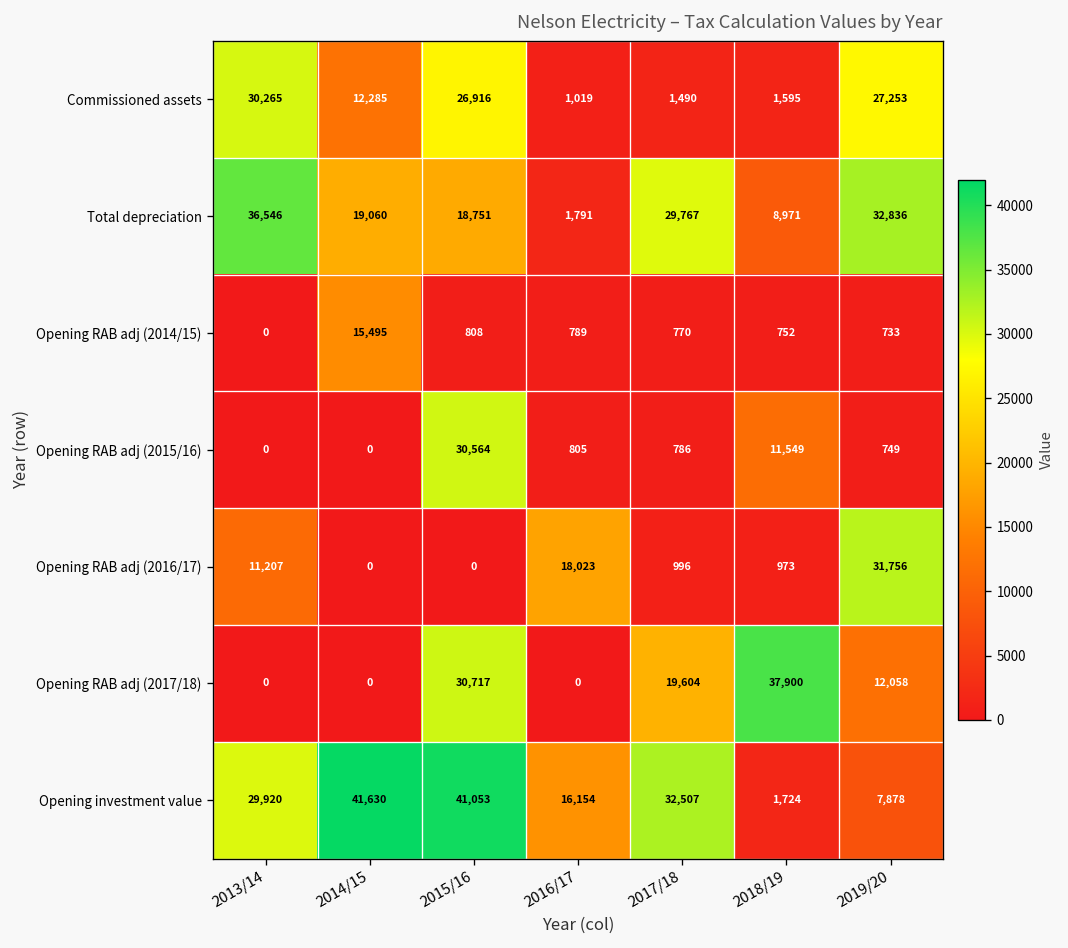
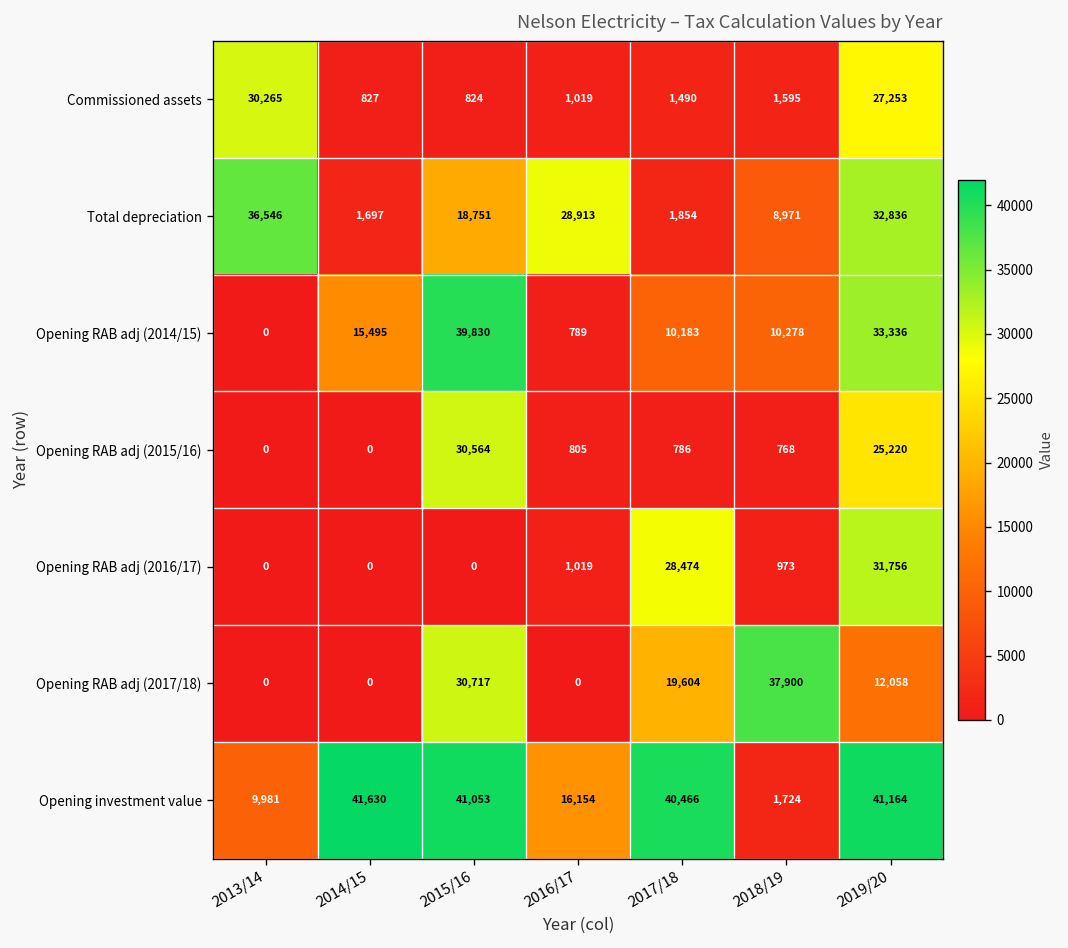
Commissioned assets, 2014/15: 12,285 -> 827
Commissioned assets, 2015/16: 26,916 -> 824
Total depreciation, 2014/15: 19,060 -> 1,697
Total depreciation, 2016/17: 1,791 -> 28,913
Total depreciation, 2017/18: 29,767 -> 1,854
Opening RAB adj (2014/15), 2015/16: 808 -> 39,830
Opening RAB adj (2014/15), 2017/18: 770 -> 10,183
Opening RAB adj (2014/15), 2018/19: 752 -> 10,278
Opening RAB adj (2014/15), 2019/20: 733 -> 33,336
Opening RAB adj (2015/16), 2018/19: 11,549 -> 768
Opening RAB adj (2015/16), 2019/20: 749 -> 25,220
Opening RAB adj (2016/17), 2013/14: 11,207 -> 0
Opening RAB adj (2016/17), 2016/17: 18,023 -> 1,019
Opening RAB adj (2016/17), 2017/18: 996 -> 28,474
Opening investment value, 2013/14: 29,920 -> 9,981
Opening investment value, 2017/18: 32,507 -> 40,466
Opening investment value, 2019/20: 7,878 -> 41,164
